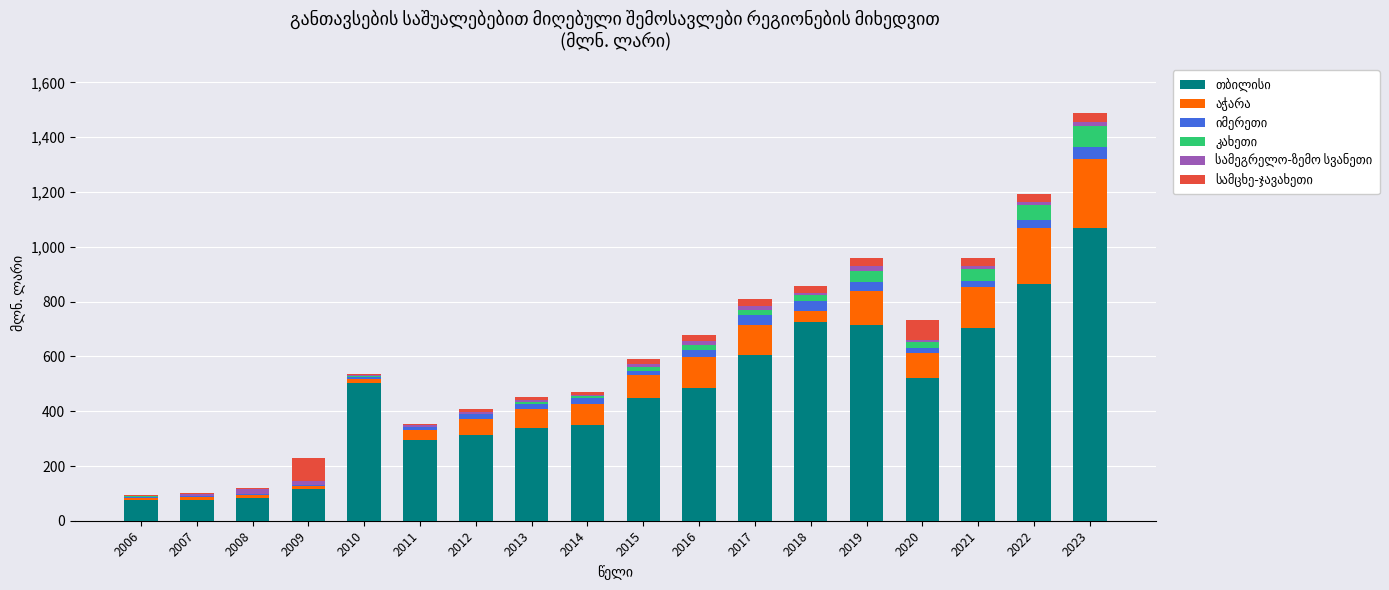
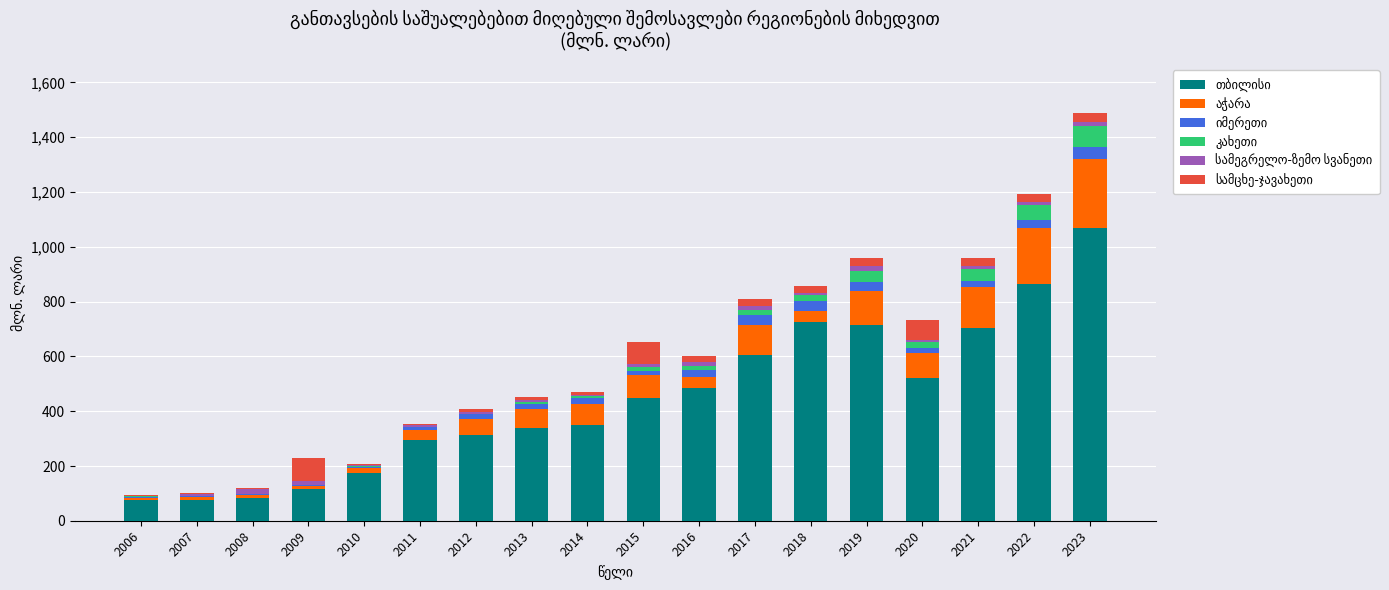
თბილისი, 2010: 500 -> 180
სამცხე-ჯავახეთი, 2015: 20 -> 80
აჭარა, 2016: 120 -> 40
